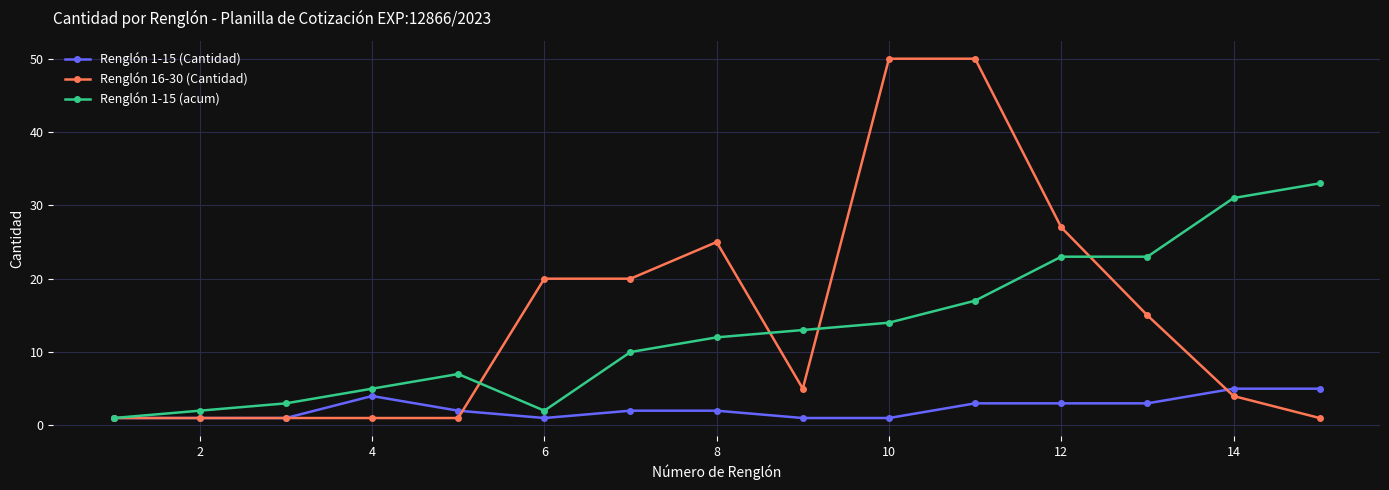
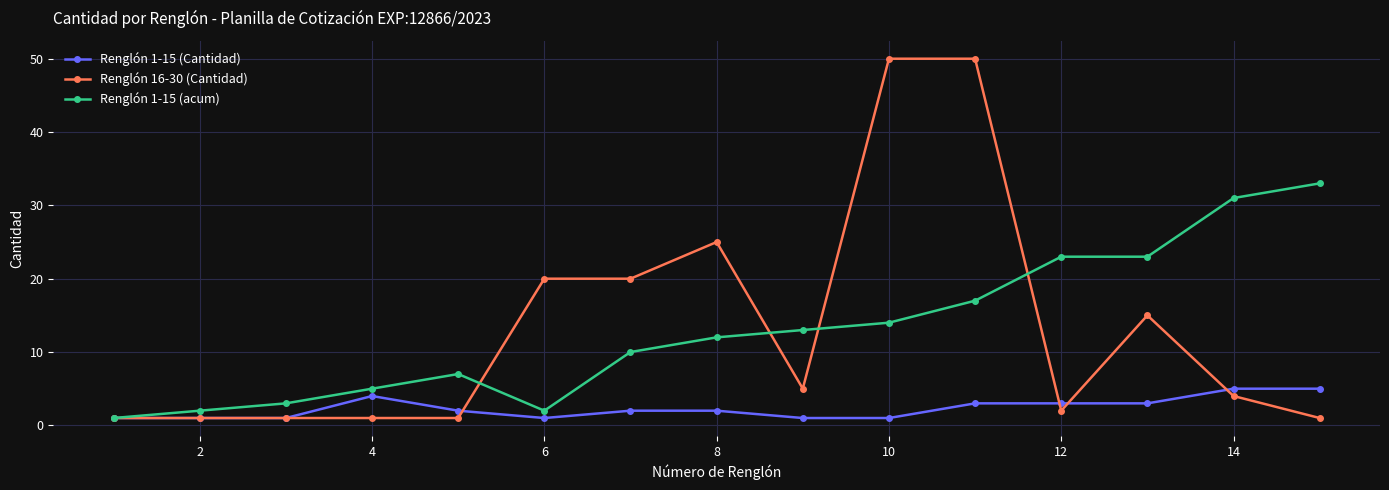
Renglón 16-30 (Cantidad), 12: 27 -> 2
